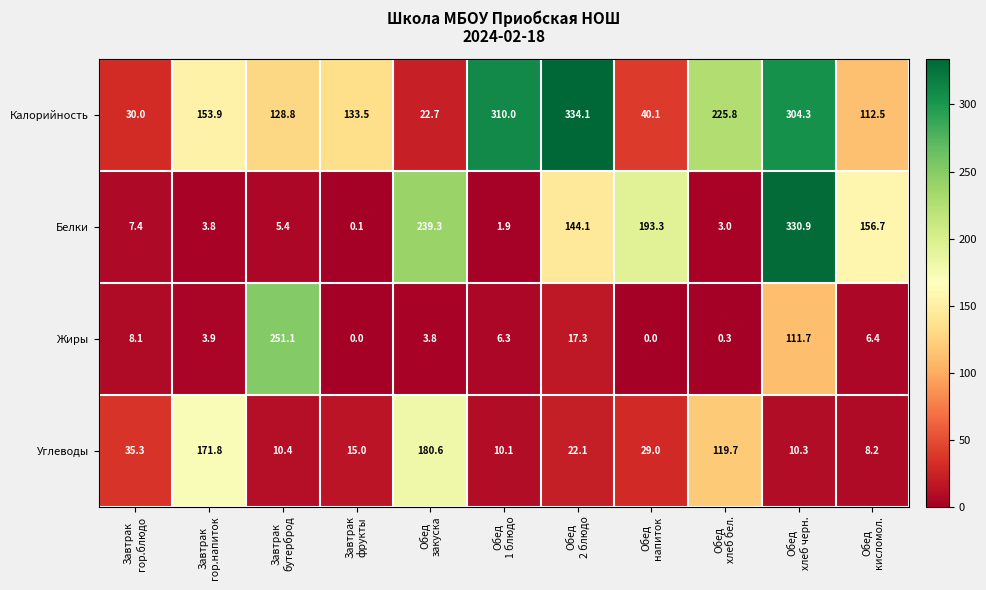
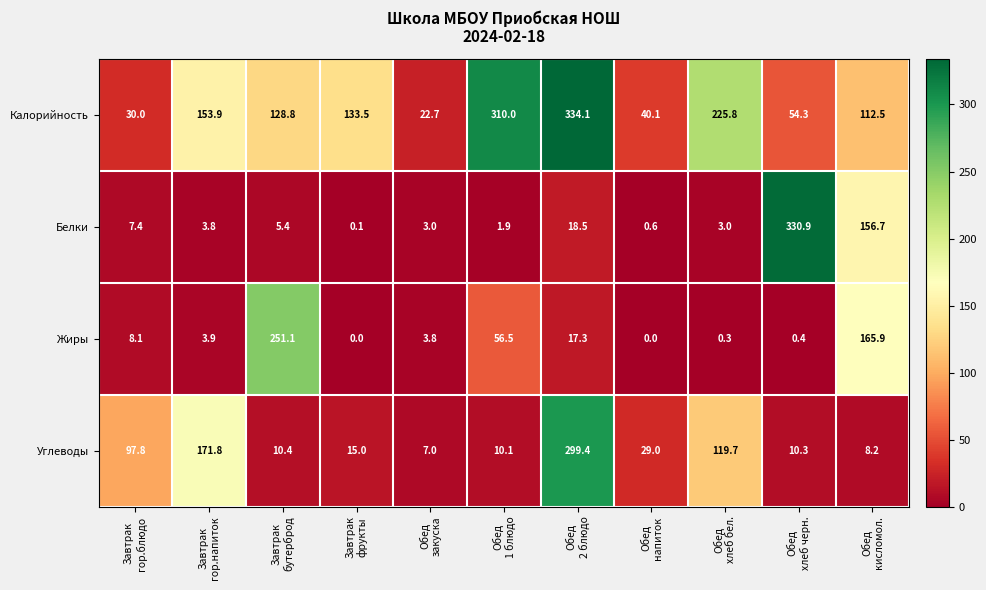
Калорийность, Обед хлеб черн.: 304.3 -> 54.3
Белки, Обед закуска: 239.3 -> 3.0
Белки, Обед 2 блюдо: 144.1 -> 18.5
Белки, Обед напиток: 193.3 -> 0.6
Жиры, Обед 1 блюдо: 6.3 -> 56.5
Жиры, Обед хлеб черн.: 111.7 -> 0.4
Жиры, Обед кисломол.: 6.4 -> 165.9
Углеводы, Завтрак гор.блюдо: 35.3 -> 97.8
Углеводы, Обед закуска: 180.6 -> 7.0
Углеводы, Обед 2 блюдо: 22.1 -> 299.4
